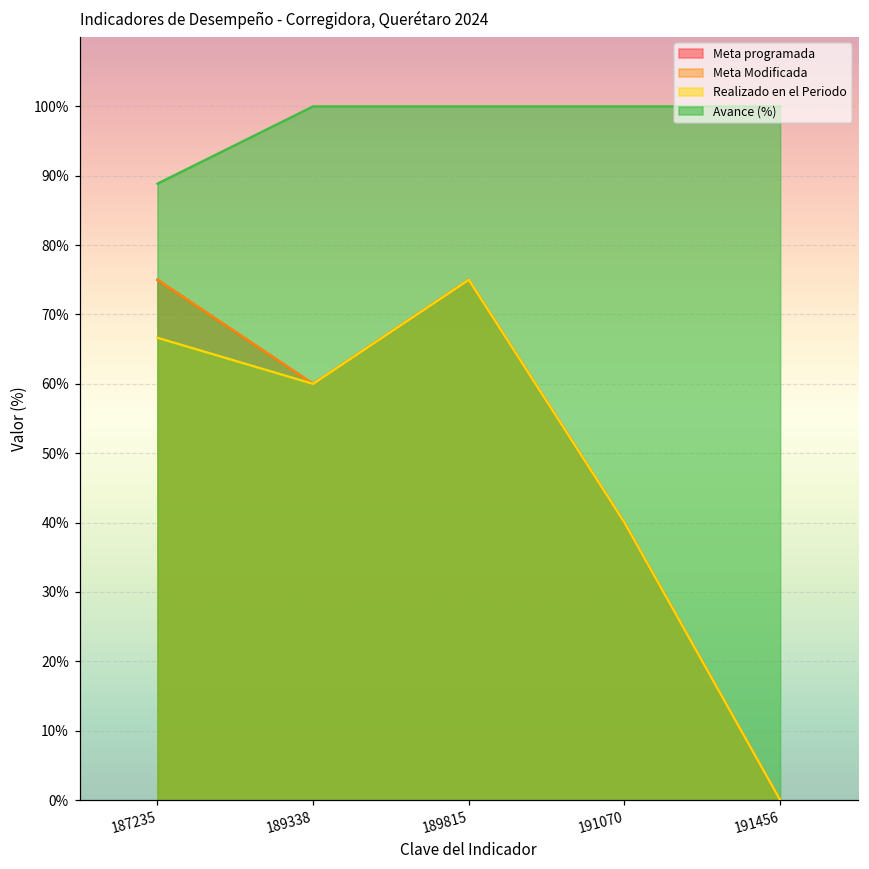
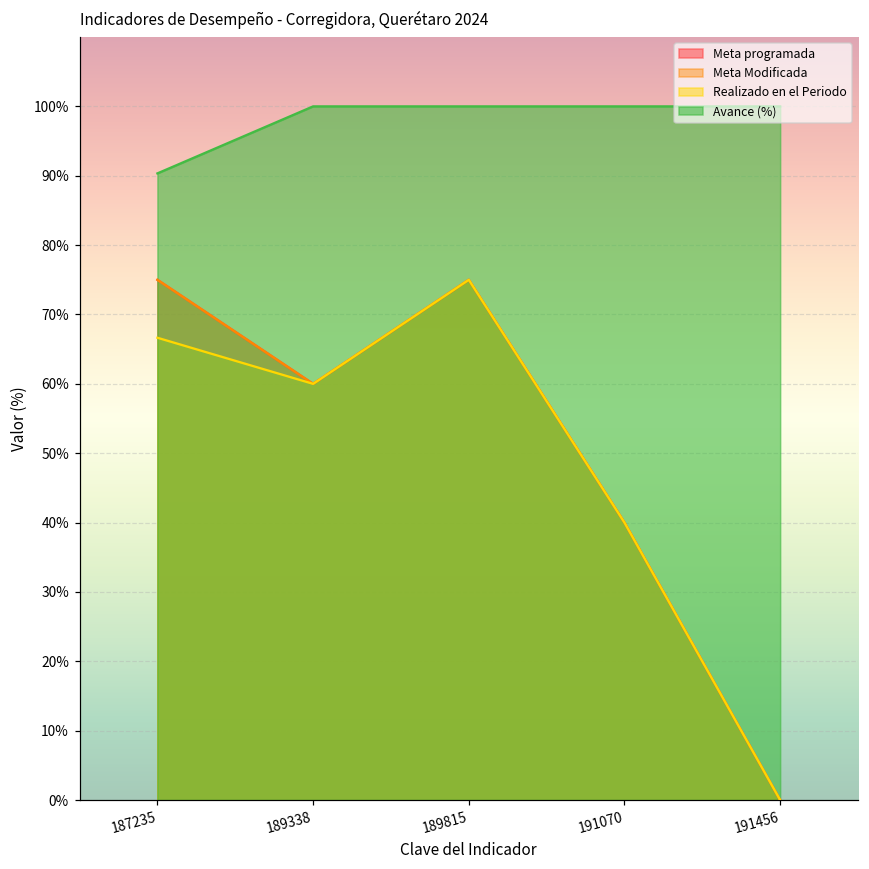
Avance (%), 187235: 89% -> 90%
